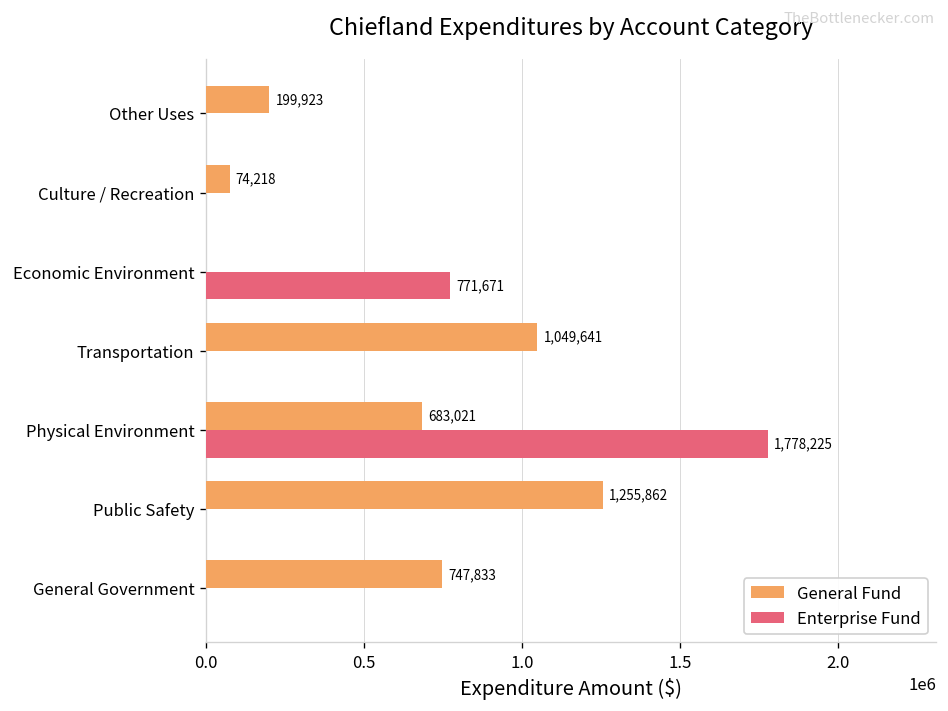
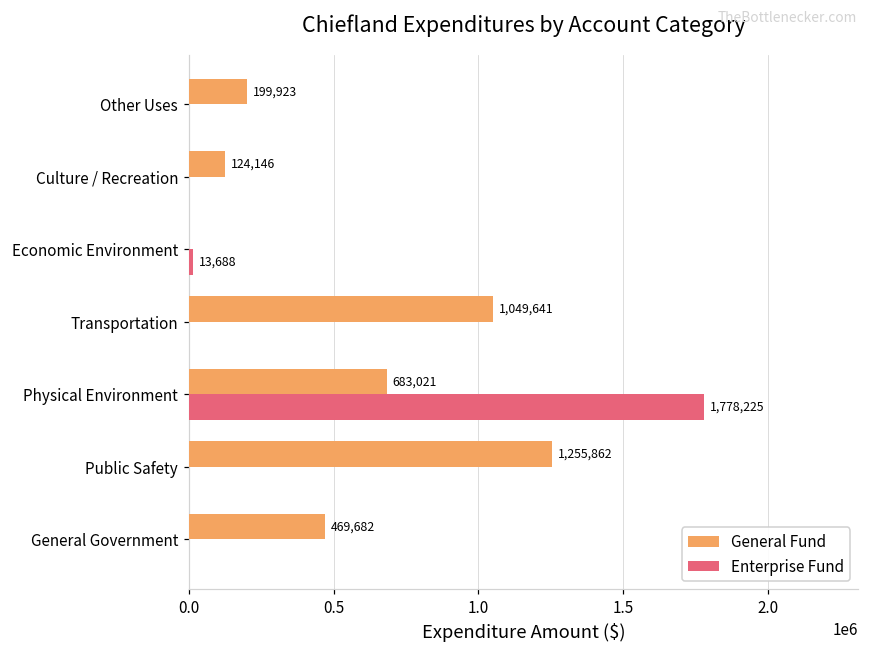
General Fund, Culture / Recreation: 74,218 -> 124,146
Enterprise Fund, Economic Environment: 771,671 -> 13,688
General Fund, General Government: 747,833 -> 469,682
